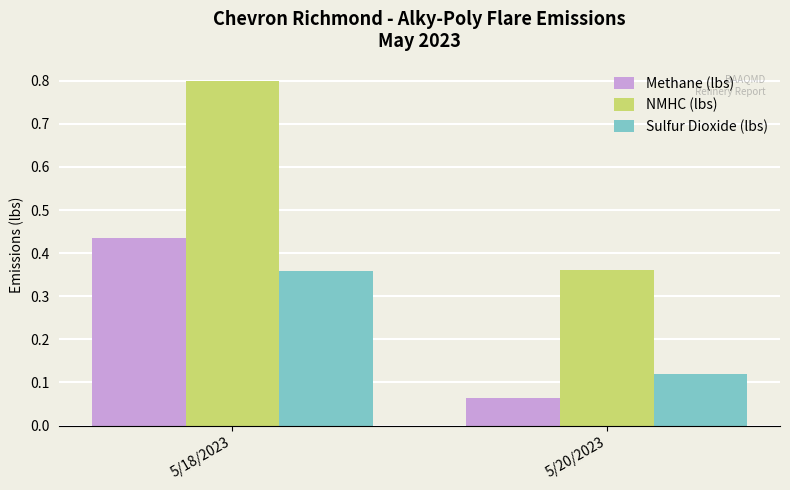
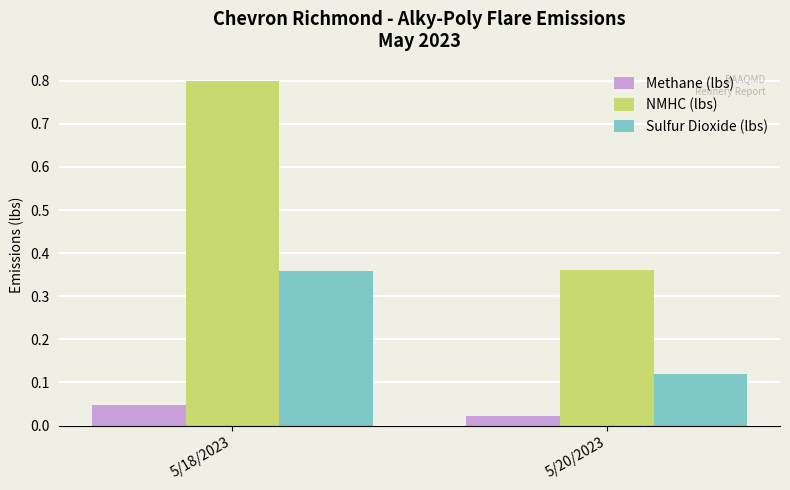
Methane (lbs), 5/18/2023: 0.44 -> 0.05
Methane (lbs), 5/20/2023: 0.06 -> 0.02
